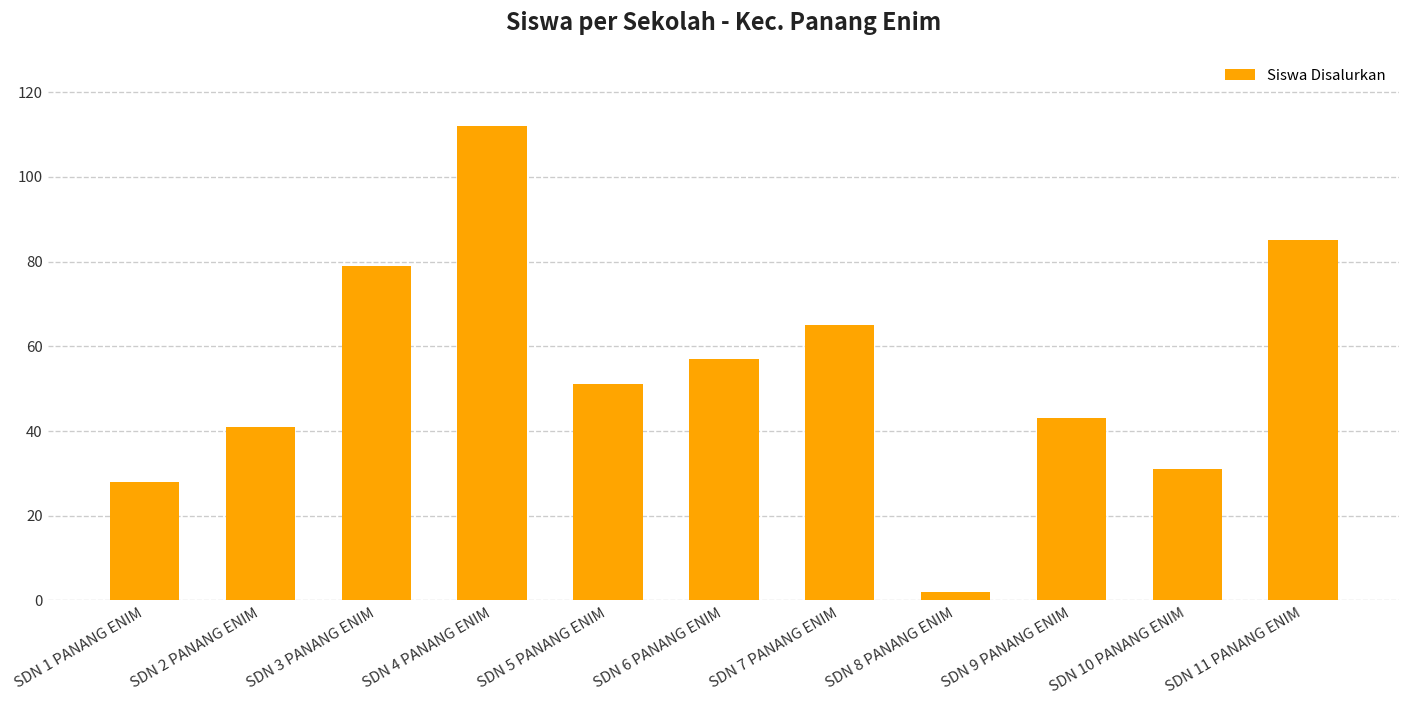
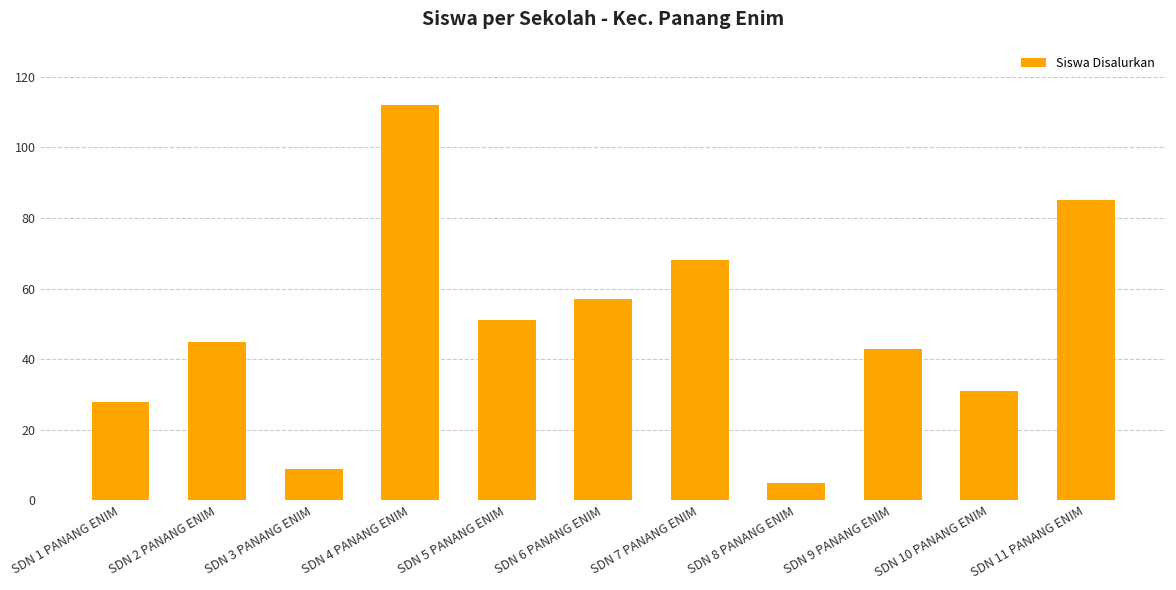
SDN 2 PANANG ENIM: 41 -> 45
SDN 3 PANANG ENIM: 79 -> 9
SDN 7 PANANG ENIM: 65 -> 68
SDN 8 PANANG ENIM: 2 -> 5
